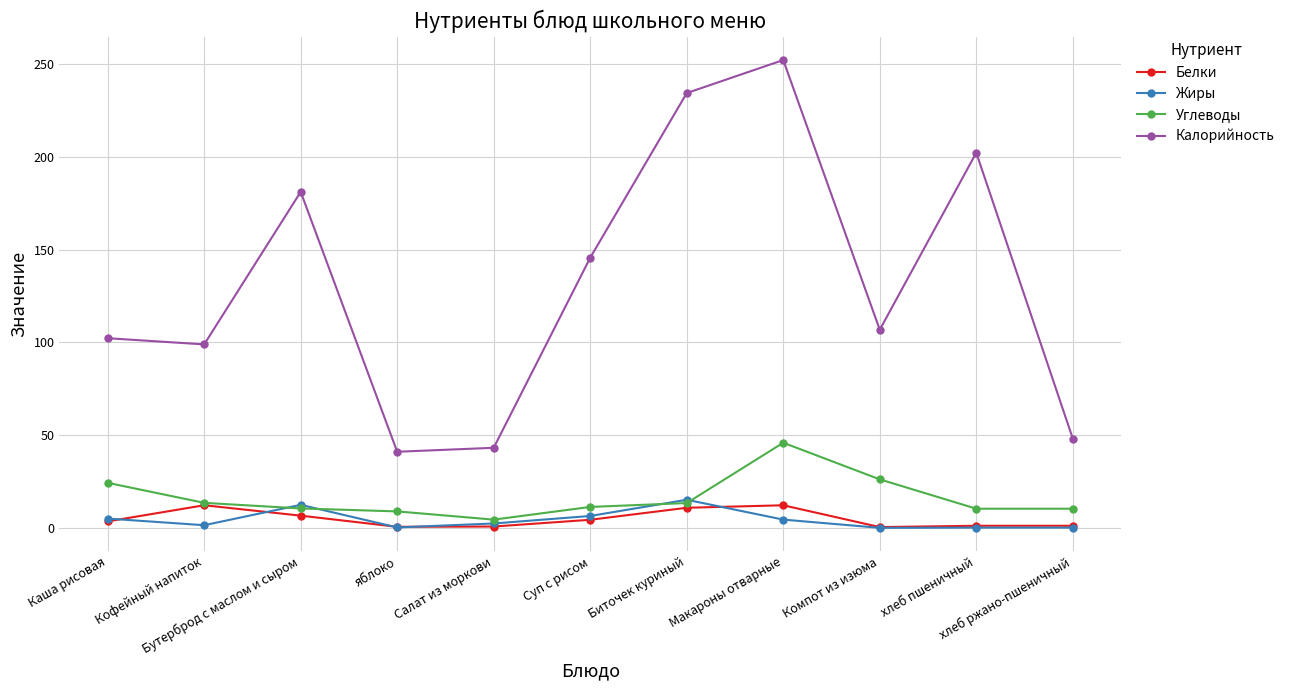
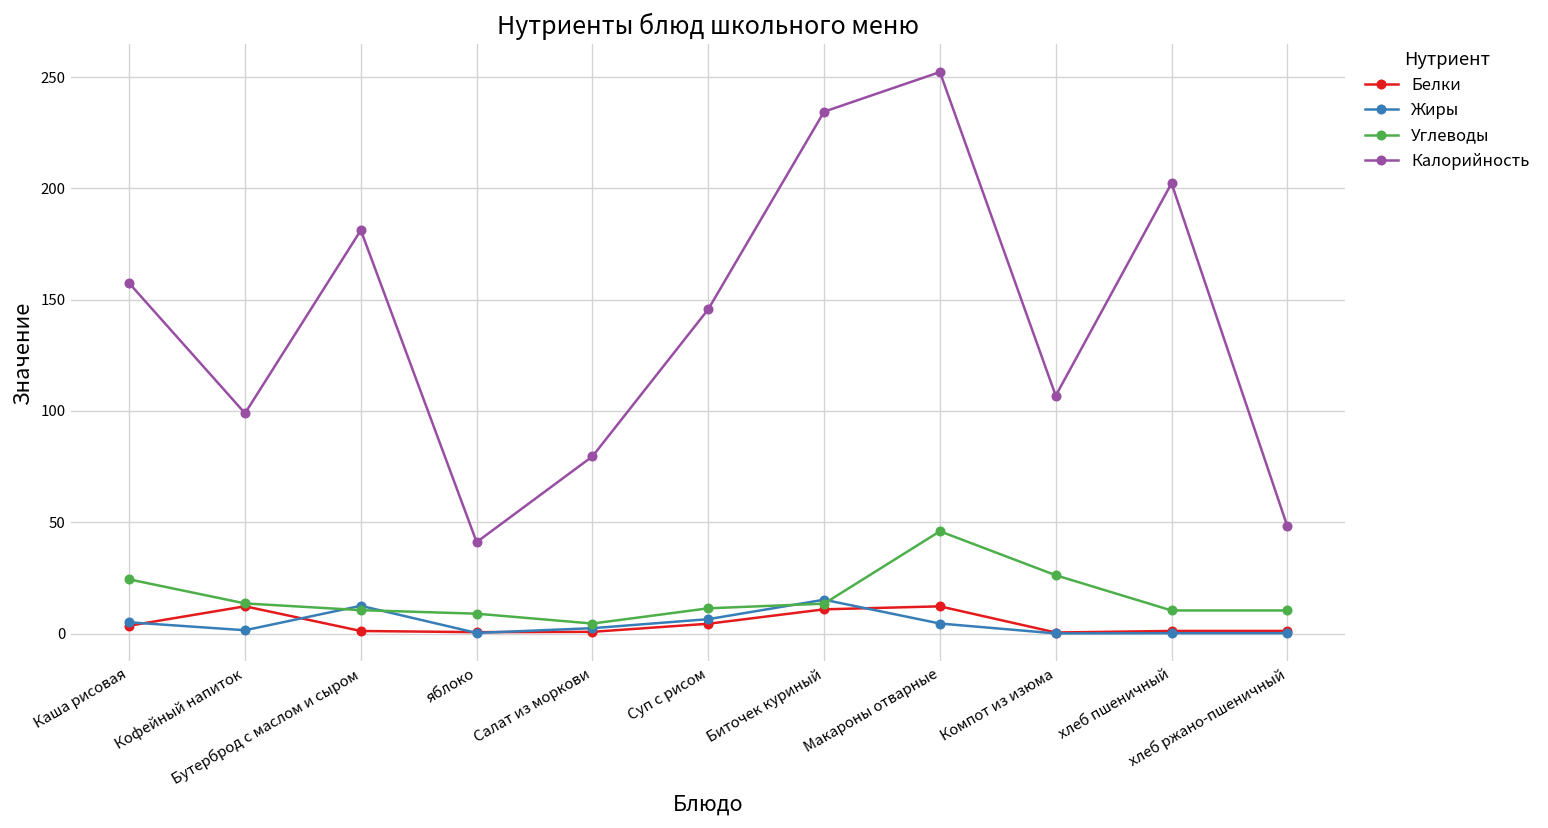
Калорийность, Каша рисовая: 102 -> 157
Белки, Бутерброд с маслом и сыром: 7 -> 1
Калорийность, Салат из моркови: 43 -> 80
